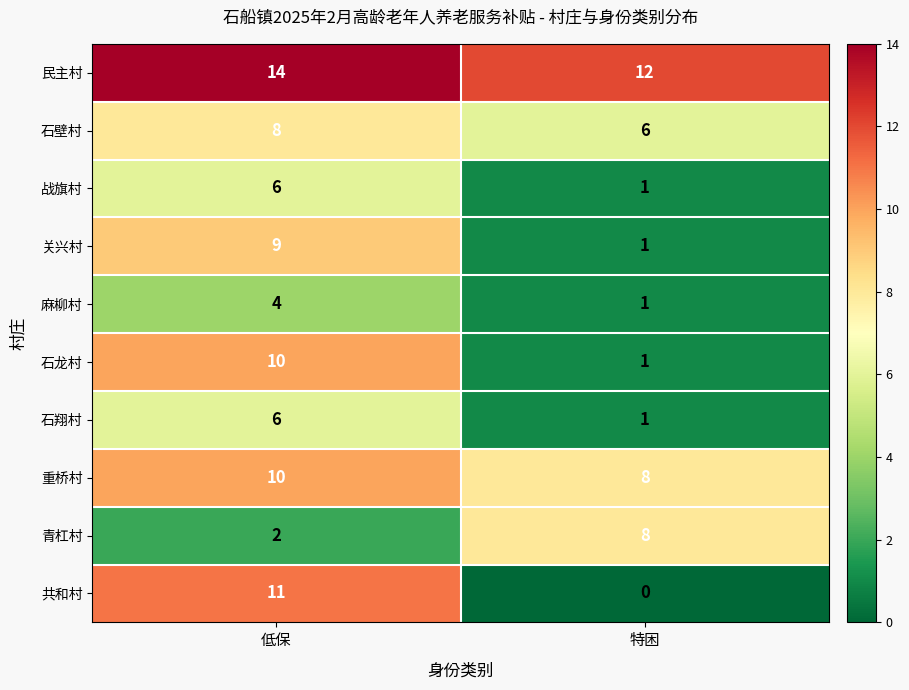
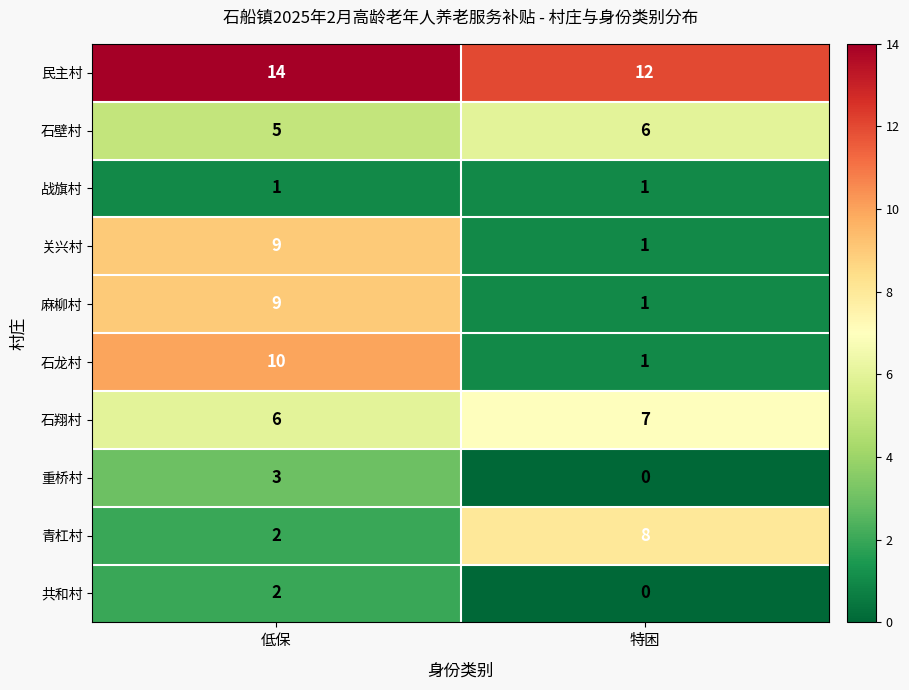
石壁村, 低保: 8 -> 5
战旗村, 低保: 6 -> 1
麻柳村, 低保: 4 -> 9
石翔村, 特困: 1 -> 7
重桥村, 低保: 10 -> 3
重桥村, 特困: 8 -> 0
共和村, 低保: 11 -> 2
